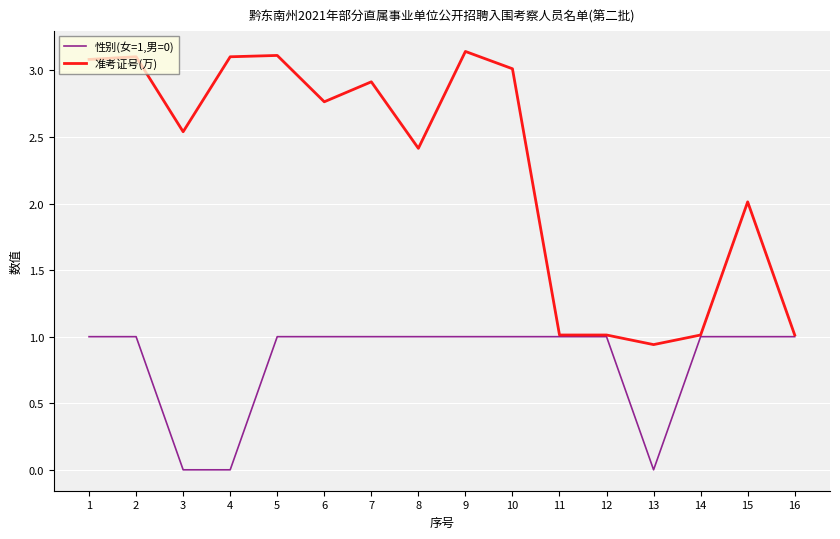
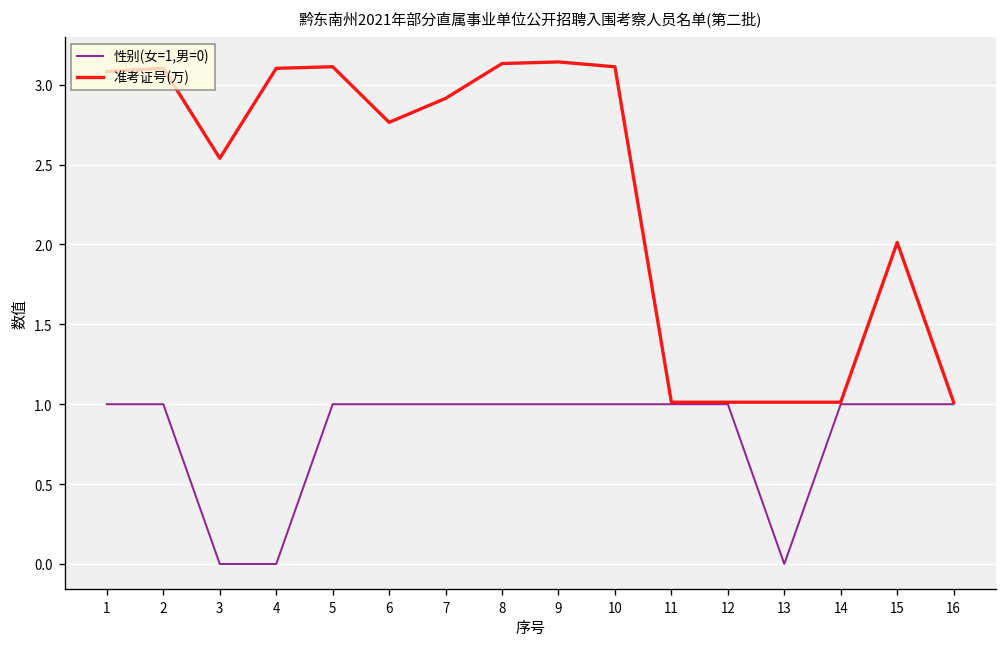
准考证号(万), 8: 2.41 -> 3.13
准考证号(万), 10: 3.01 -> 3.11
准考证号(万), 13: 0.94 -> 1.01
